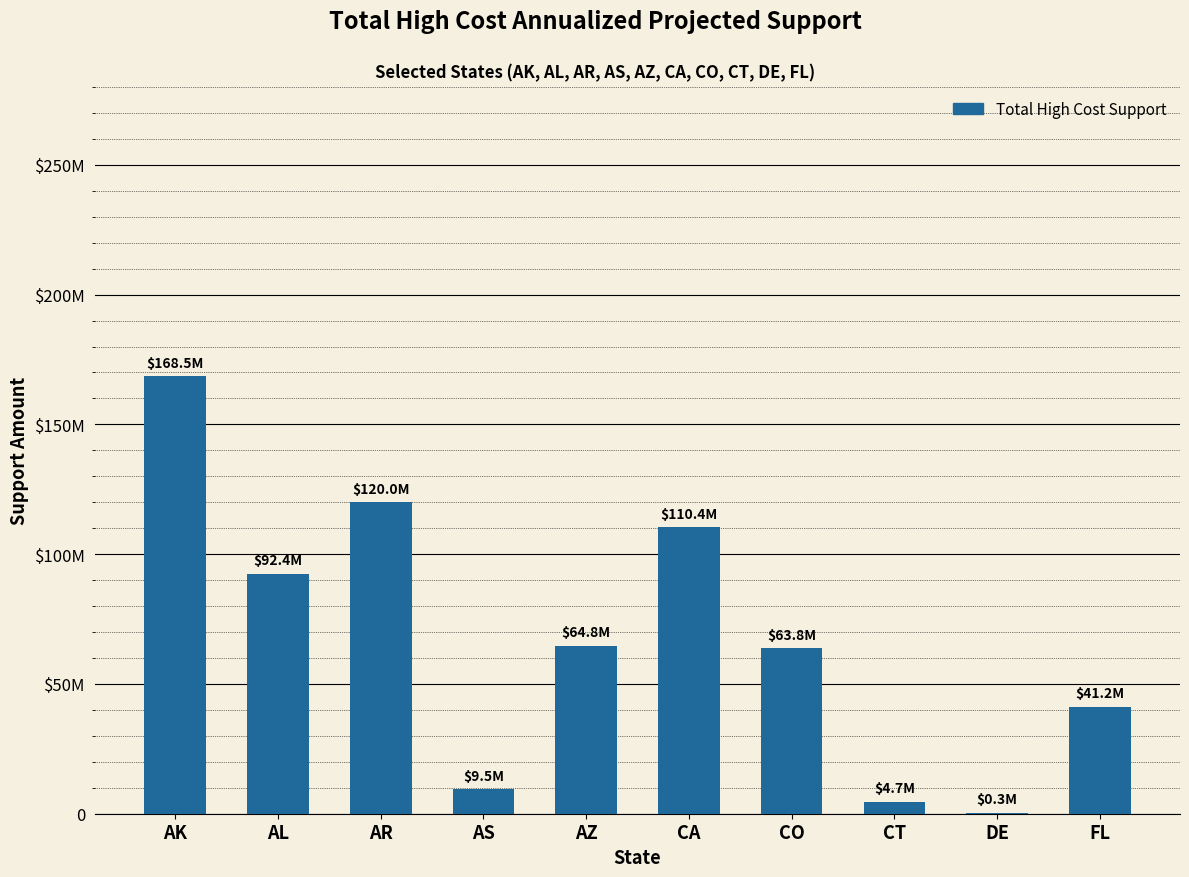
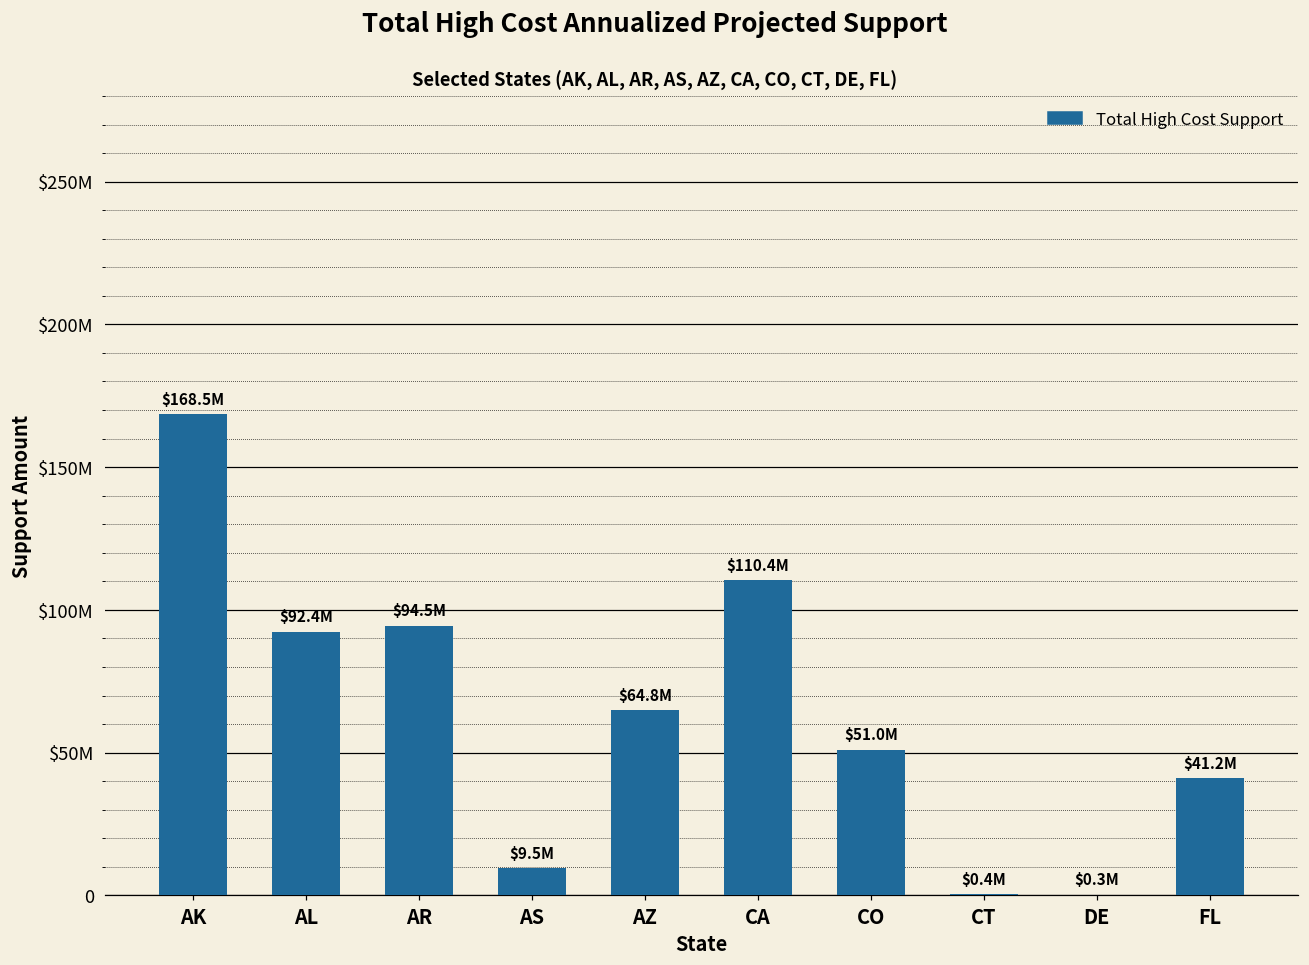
AR: $120.0M -> $94.5M
CO: $63.8M -> $51.0M
CT: $4.7M -> $0.4M
